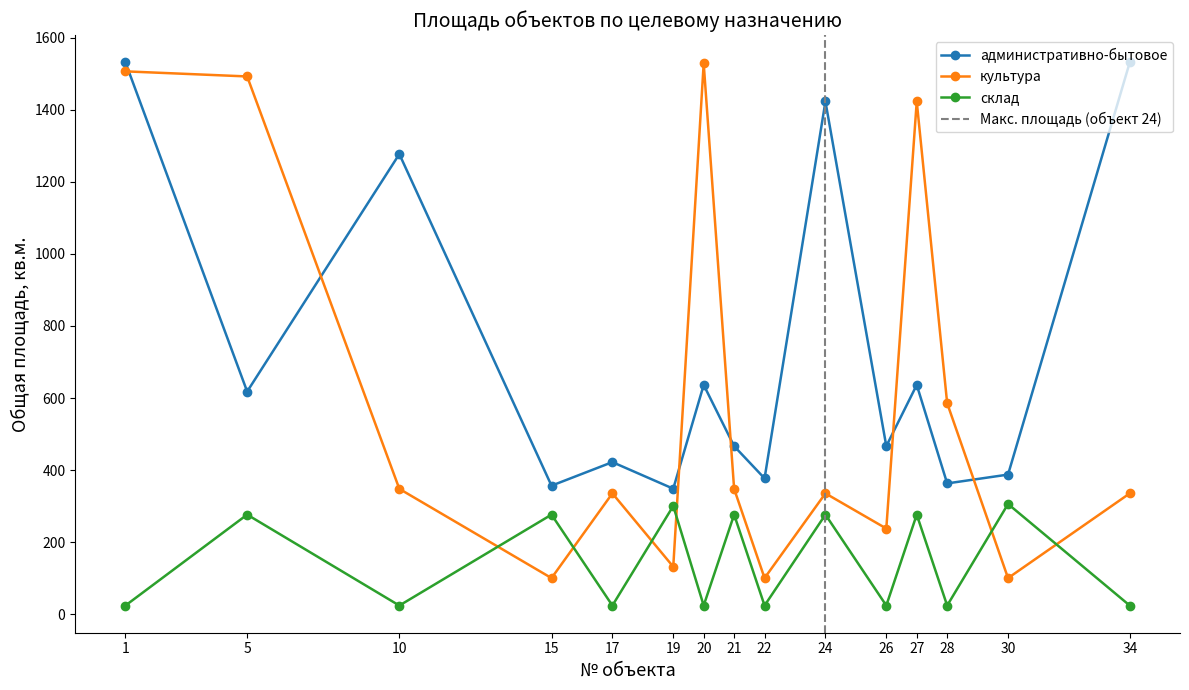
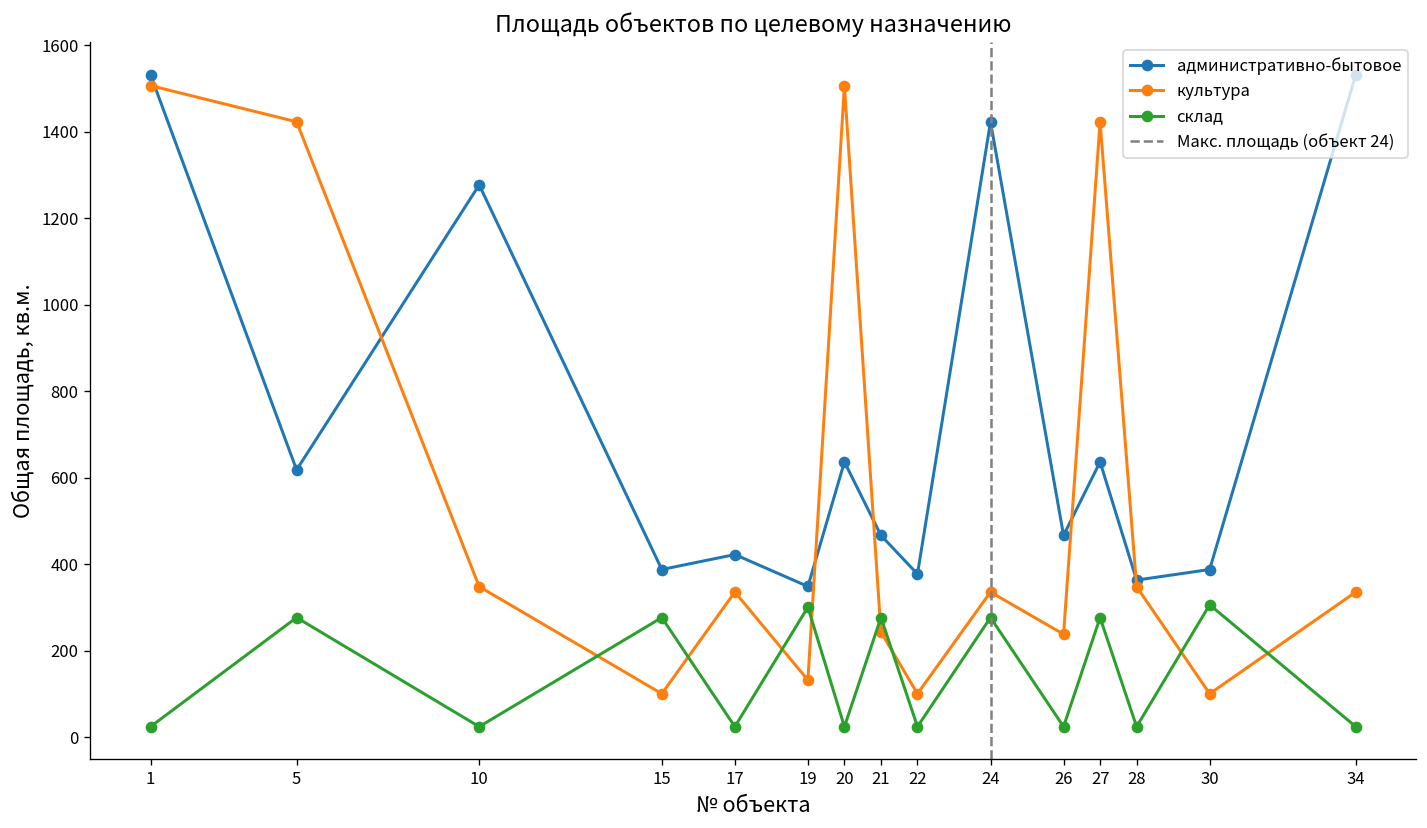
культура, 5: 1490 -> 1420
административно-бытовое, 15: 360 -> 390
культура, 20: 1530 -> 1510
культура, 21: 350 -> 240
культура, 28: 590 -> 350
